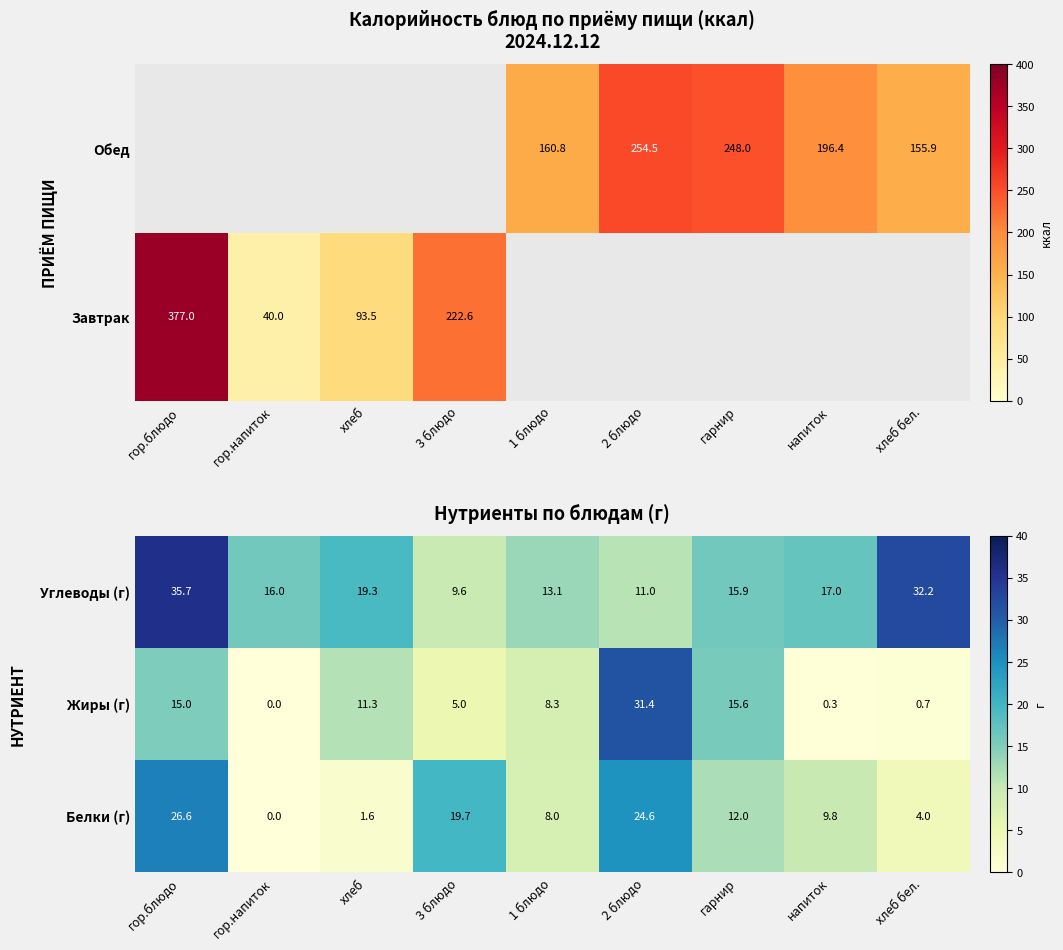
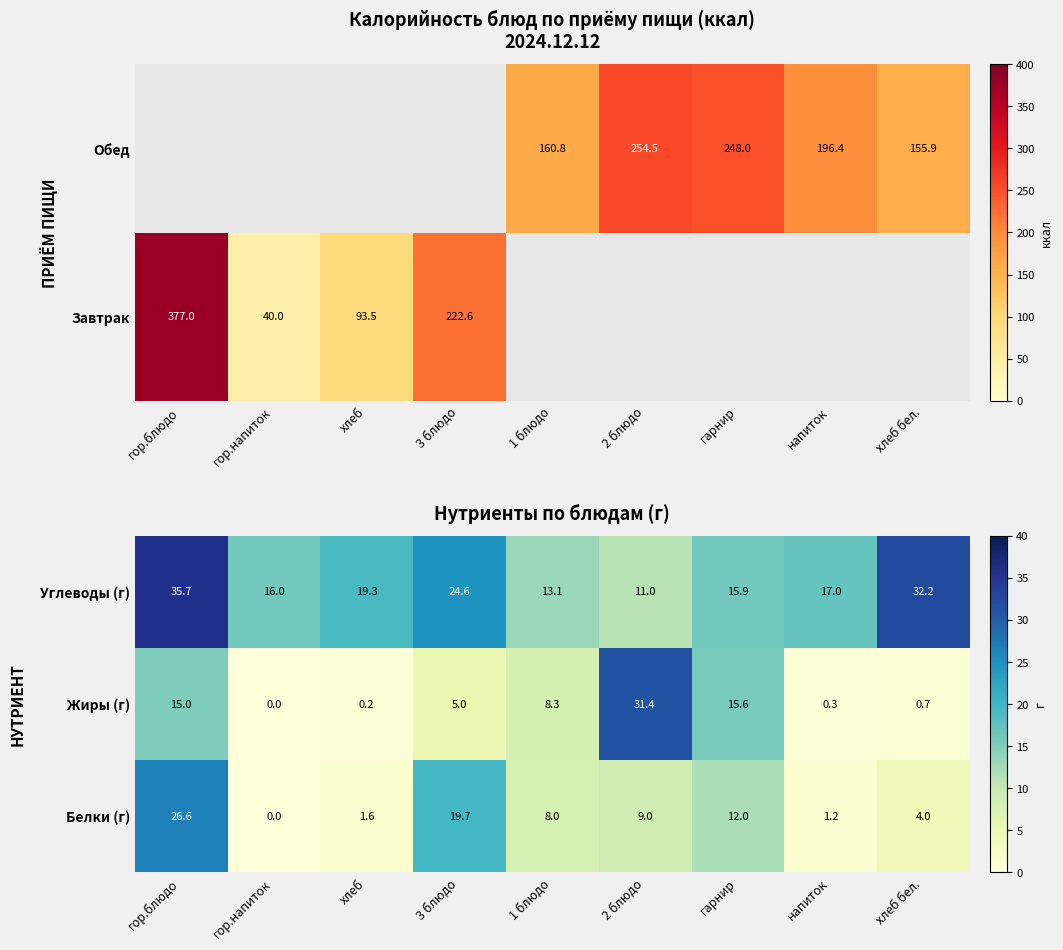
Нутриенты по блюдам (г), Углеводы (г), 3 блюдо: 9.6 -> 24.6
Нутриенты по блюдам (г), Жиры (г), хлеб: 11.3 -> 0.2
Нутриенты по блюдам (г), Белки (г), 2 блюдо: 24.6 -> 9.0
Нутриенты по блюдам (г), Белки (г), напиток: 9.8 -> 1.2
